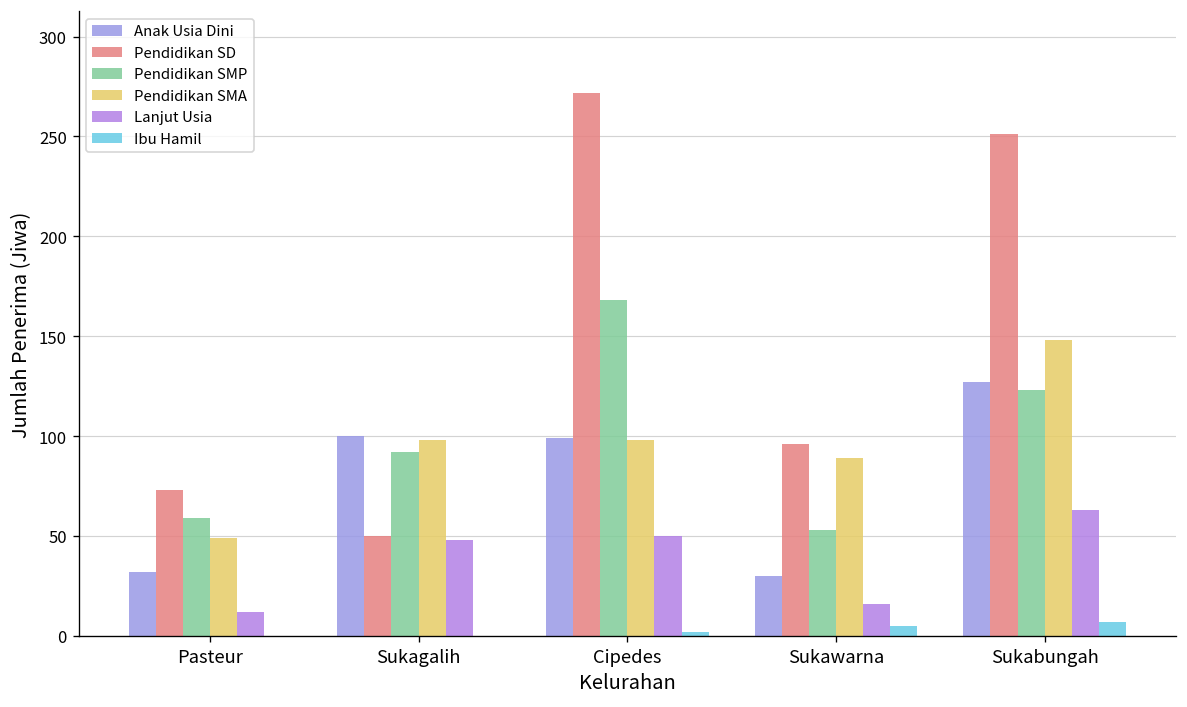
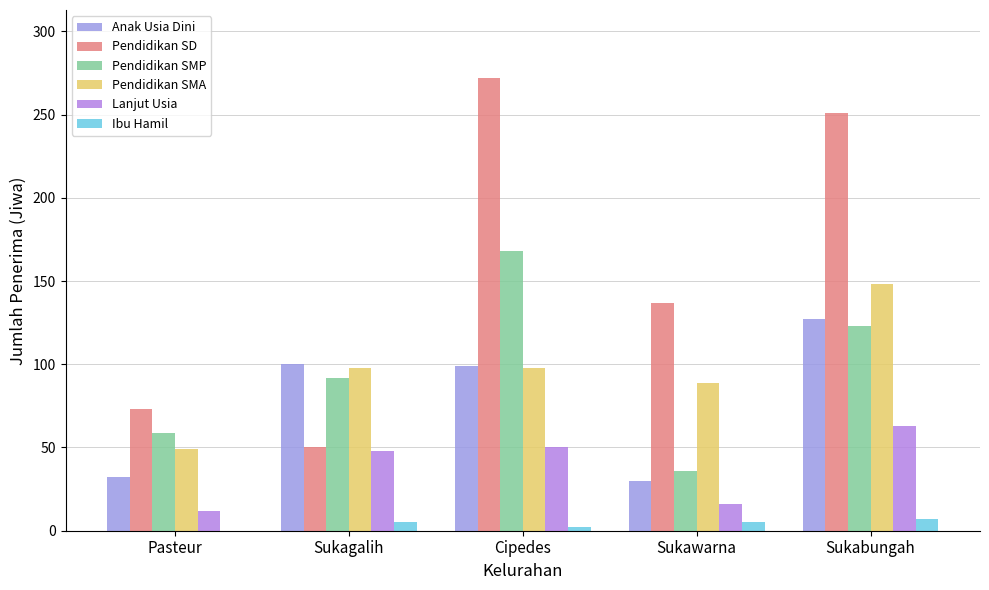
Ibu Hamil, Sukagalih: 0 -> 5
Pendidikan SD, Sukawarna: 96 -> 137
Pendidikan SMP, Sukawarna: 53 -> 36
